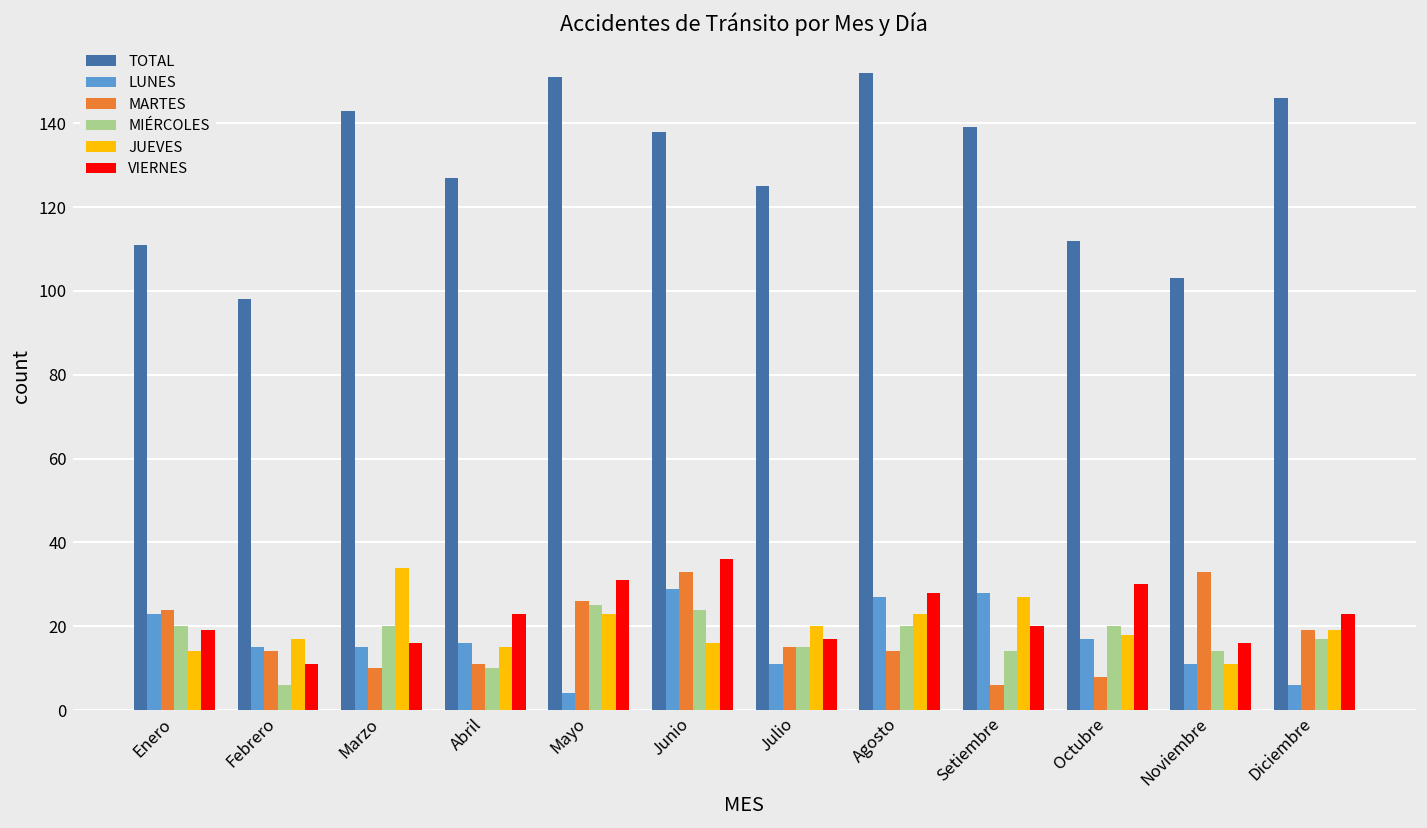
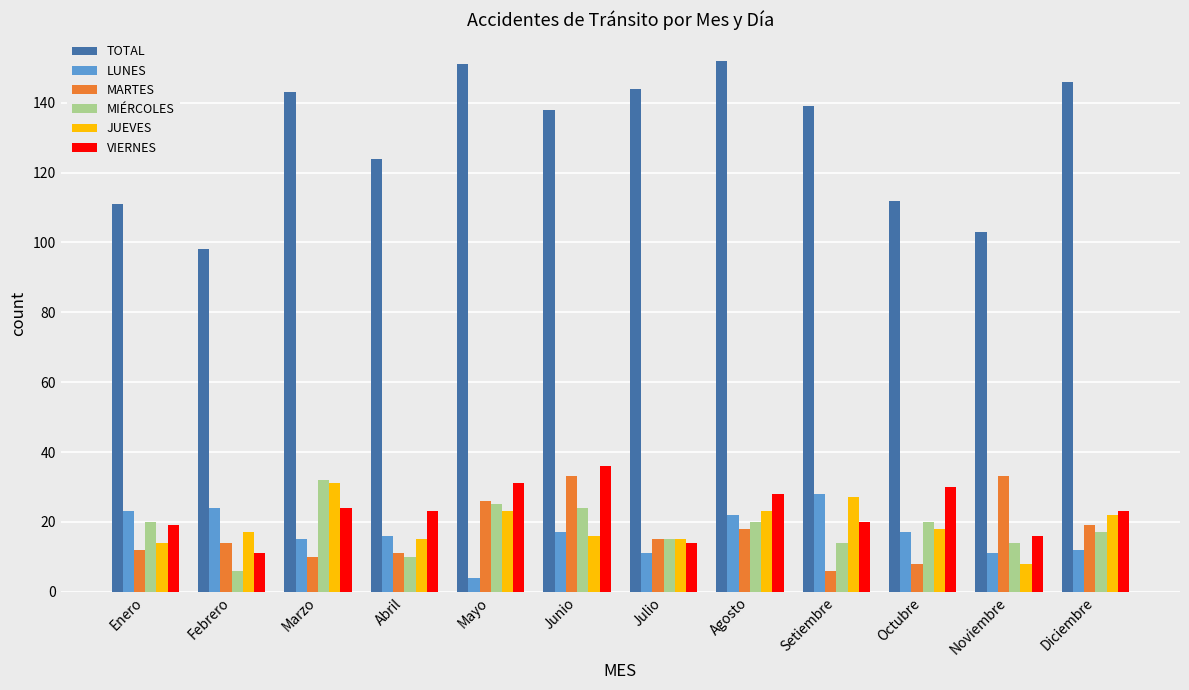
MARTES, Enero: 24 -> 12
LUNES, Febrero: 15 -> 24
MIÉRCOLES, Marzo: 20 -> 32
JUEVES, Marzo: 34 -> 31
VIERNES, Marzo: 16 -> 24
TOTAL, Abril: 127 -> 124
LUNES, Junio: 29 -> 17
TOTAL, Julio: 125 -> 144
JUEVES, Julio: 20 -> 15
VIERNES, Julio: 17 -> 14
LUNES, Agosto: 27 -> 22
MARTES, Agosto: 14 -> 18
JUEVES, Noviembre: 11 -> 8
LUNES, Diciembre: 6 -> 12
JUEVES, Diciembre: 19 -> 22
